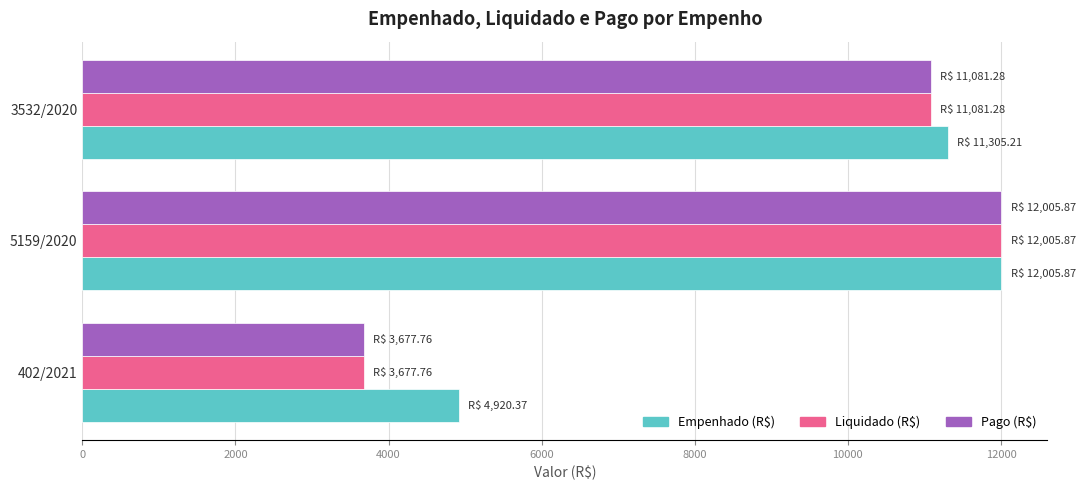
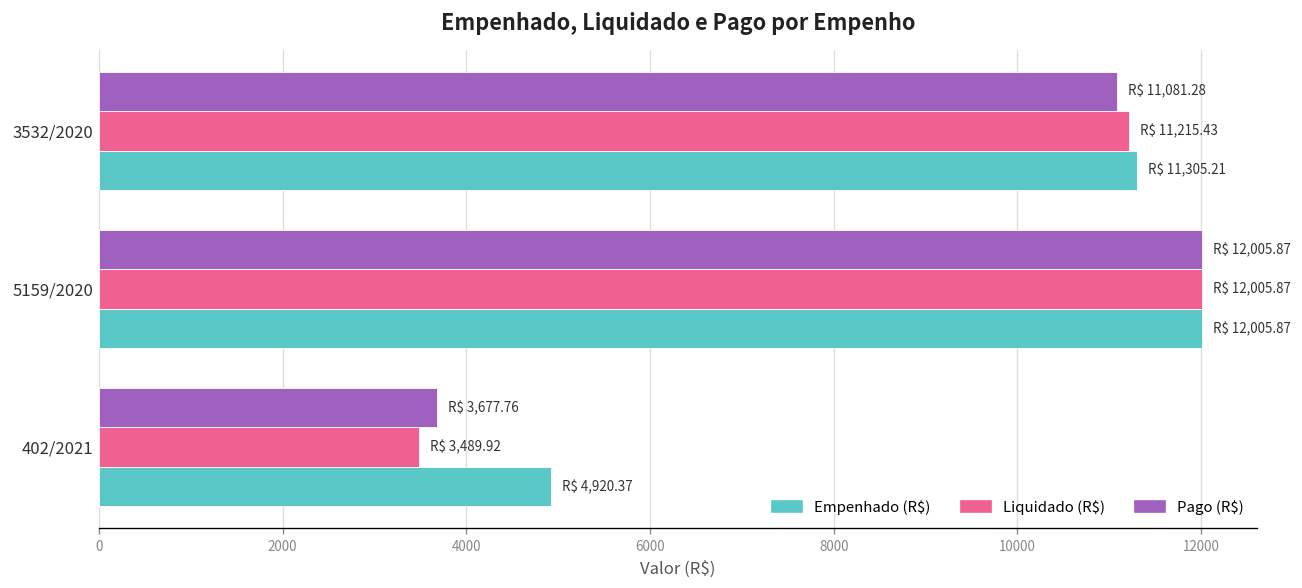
Liquidado (R$), 3532/2020: 11,081.28 -> 11,215.43
Liquidado (R$), 402/2021: 3,677.76 -> 3,489.92
